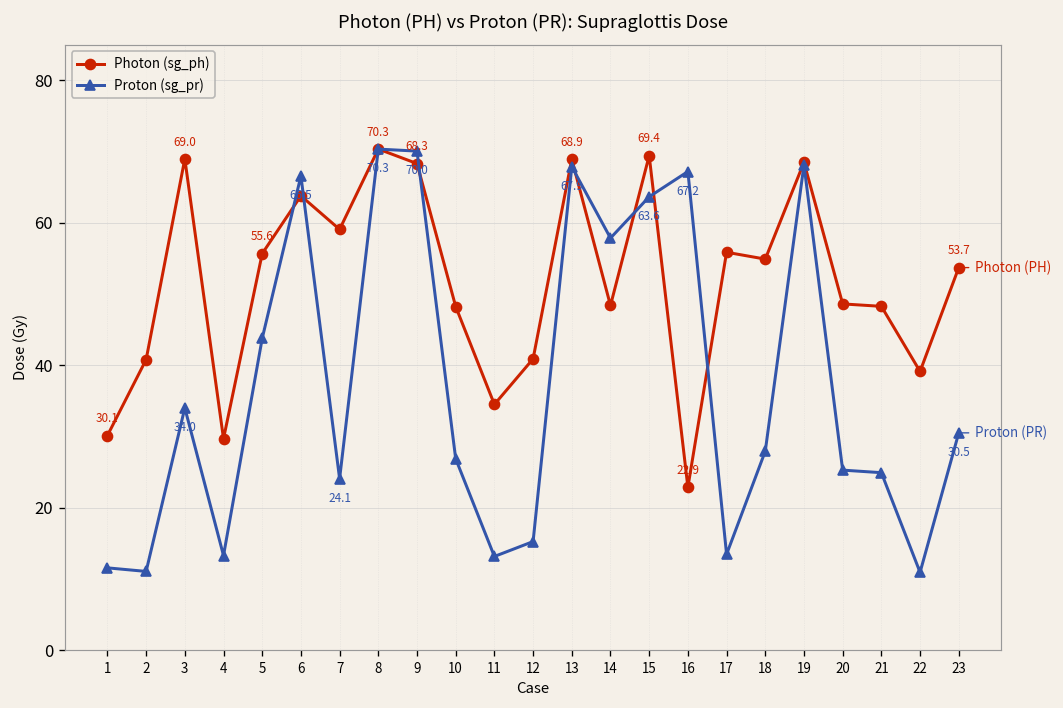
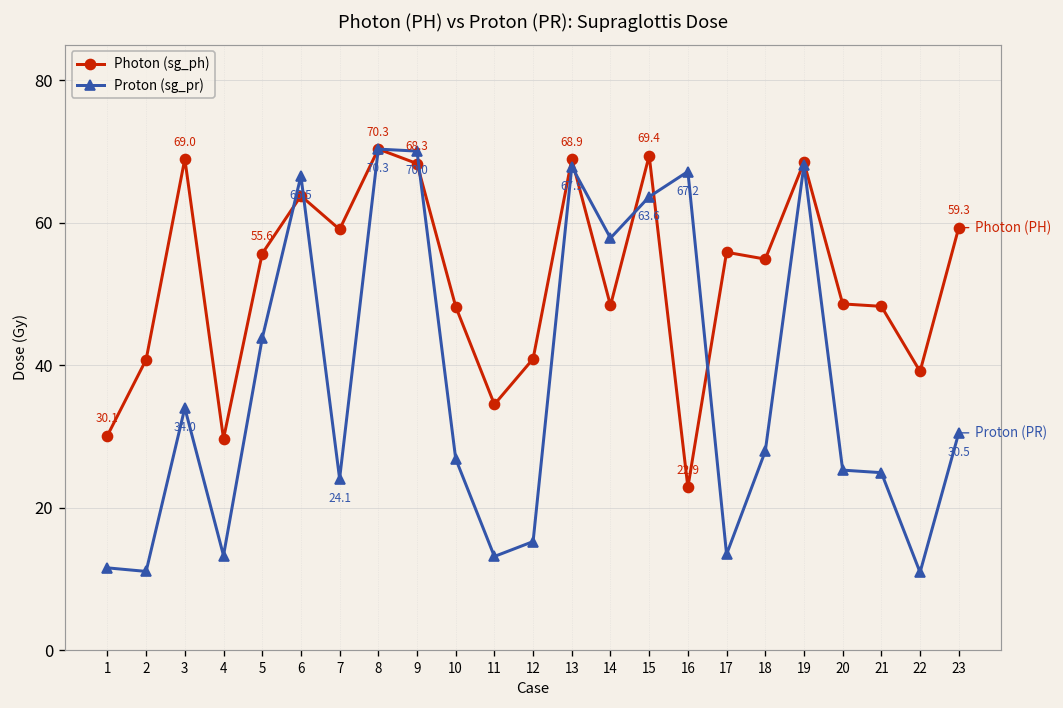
Photon (sg_ph), 23: 53.7 -> 59.3
